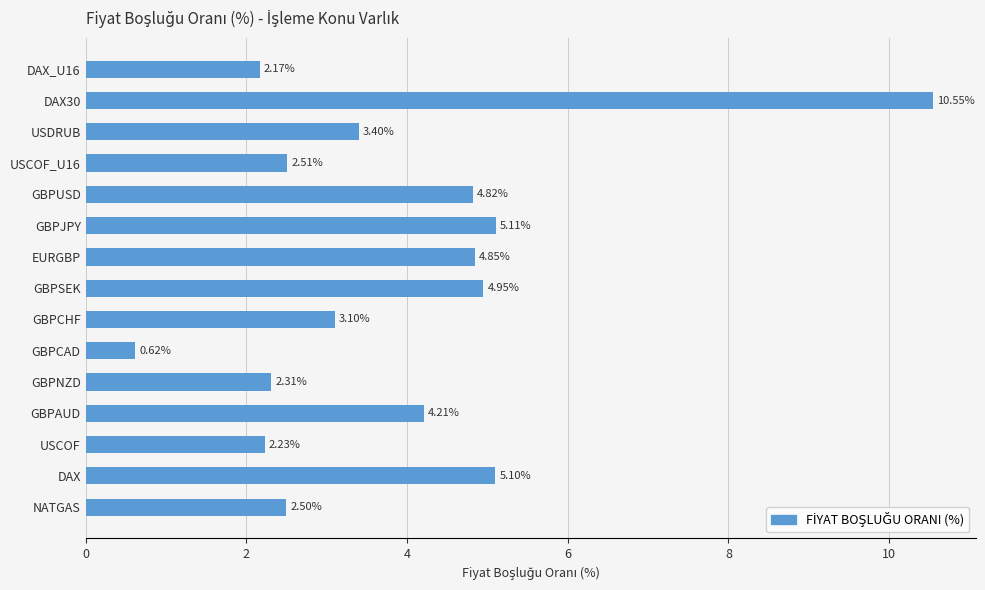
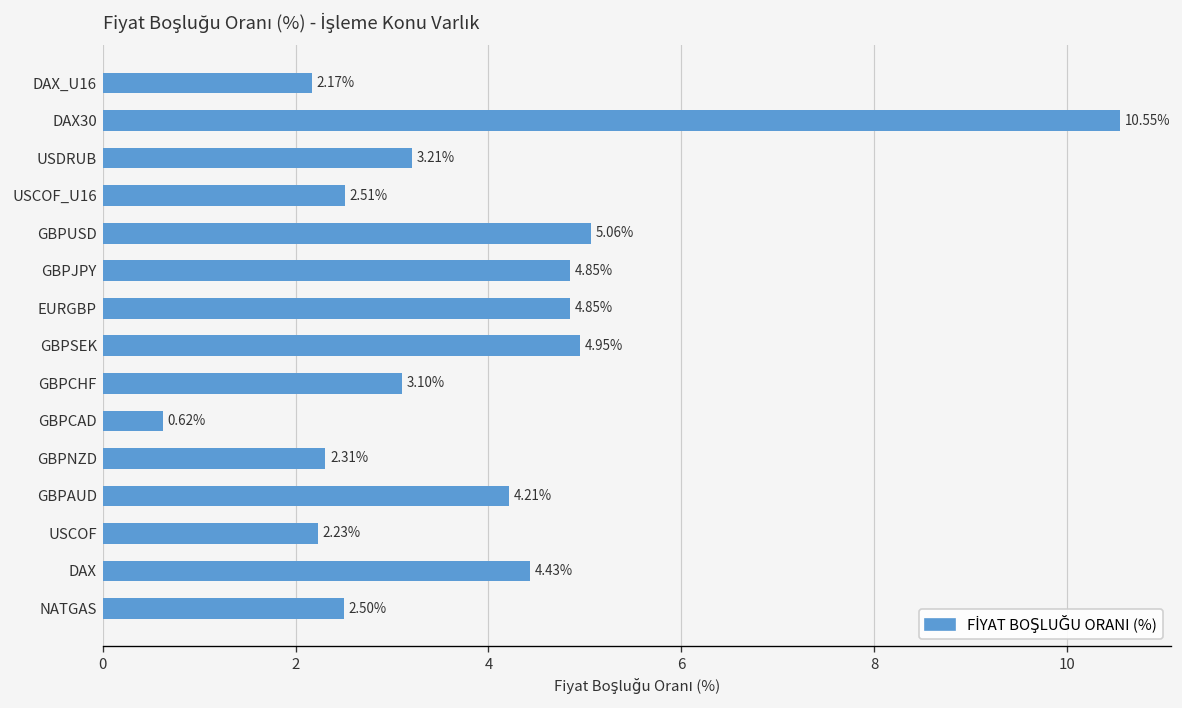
USDRUB: 3.40% -> 3.21%
GBPUSD: 4.82% -> 5.06%
GBPJPY: 5.11% -> 4.85%
DAX: 5.10% -> 4.43%
